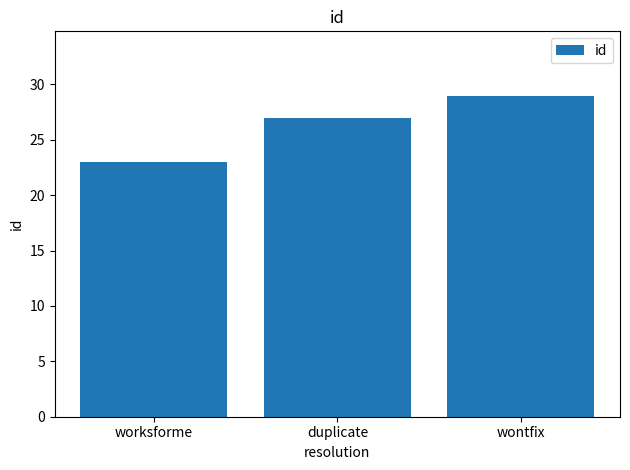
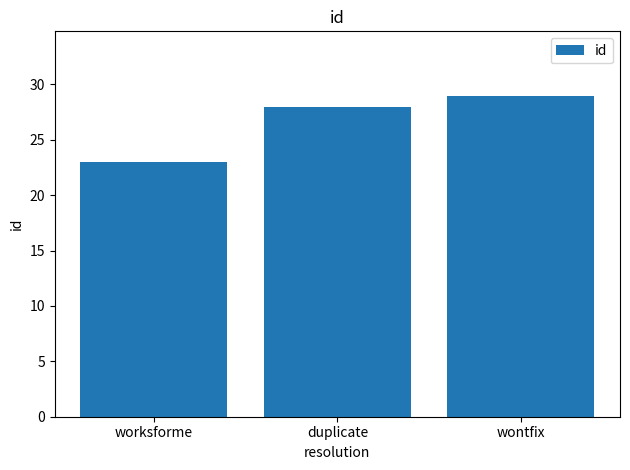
duplicate: 27 -> 28
